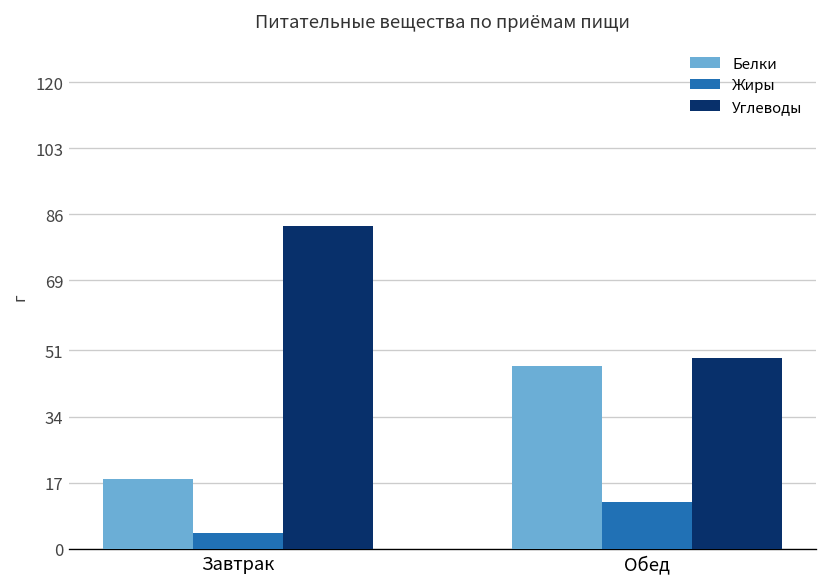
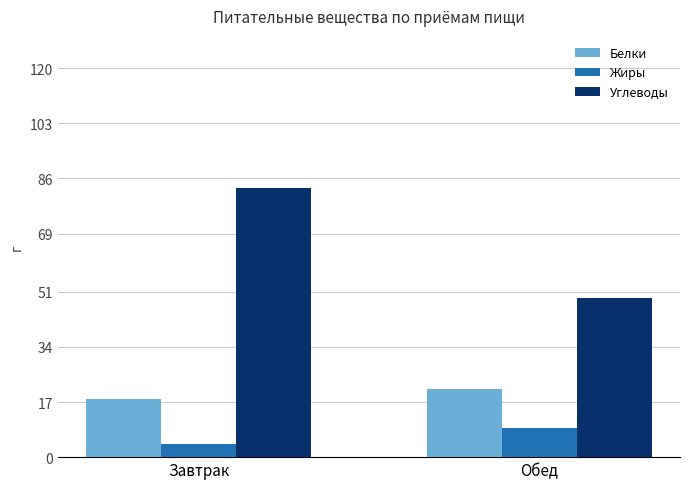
Белки, Обед: 47 -> 21
Жиры, Обед: 12 -> 9
